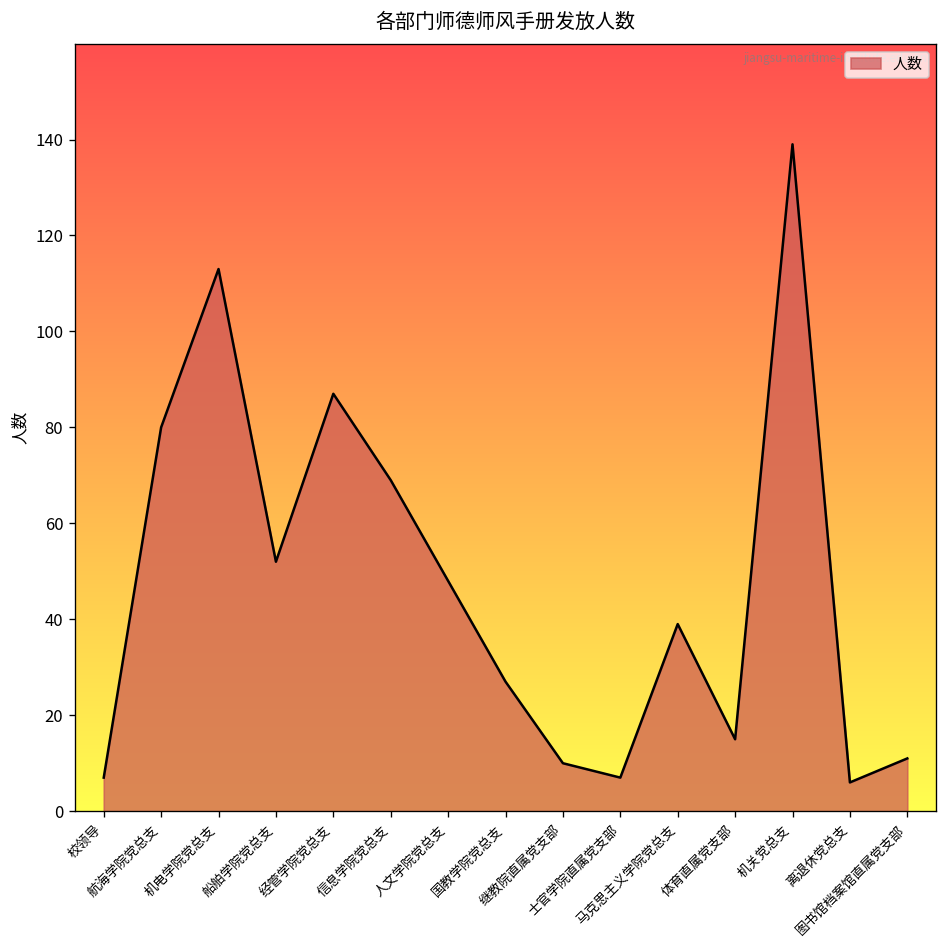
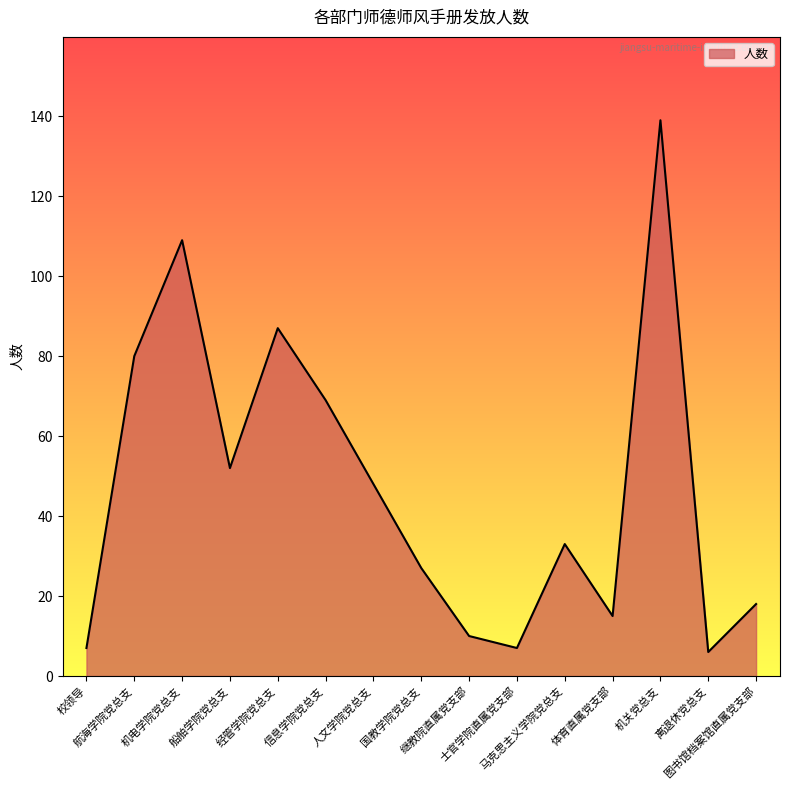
机电学院党总支: 113 -> 109
马克思主义学院党总支: 39 -> 33
图书馆档案馆直属党支部: 11 -> 18
